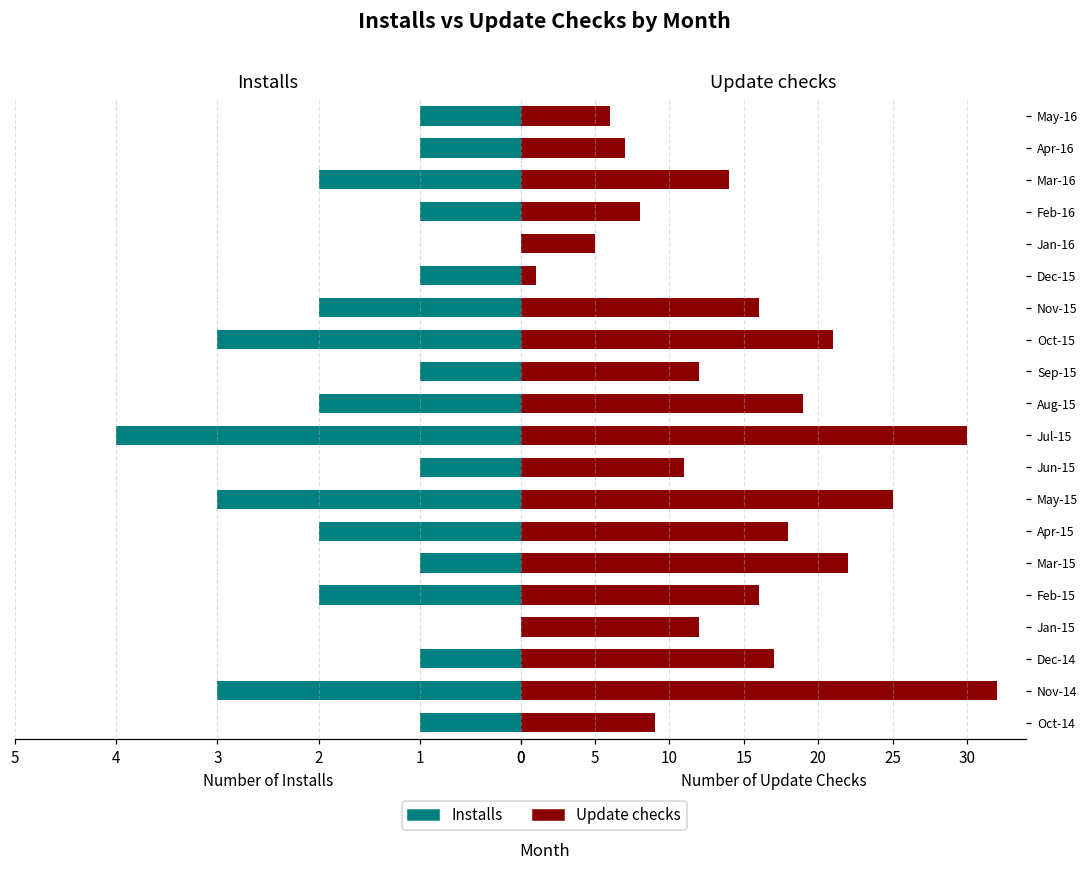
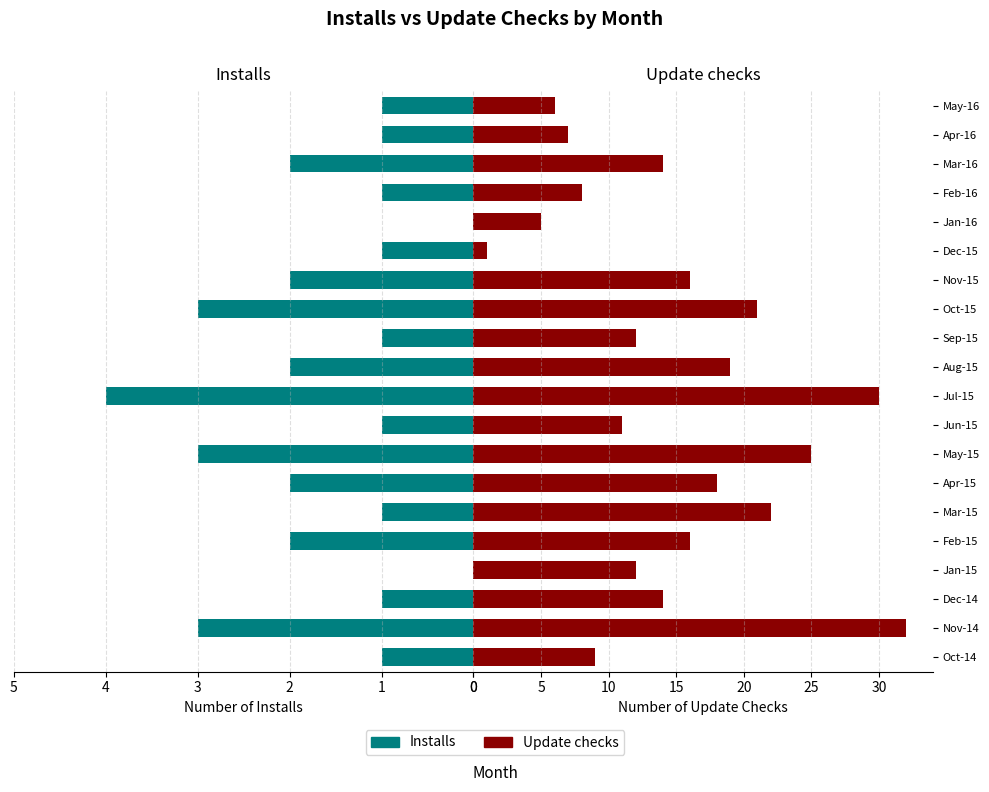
Update checks, Dec-14: 17 -> 14
